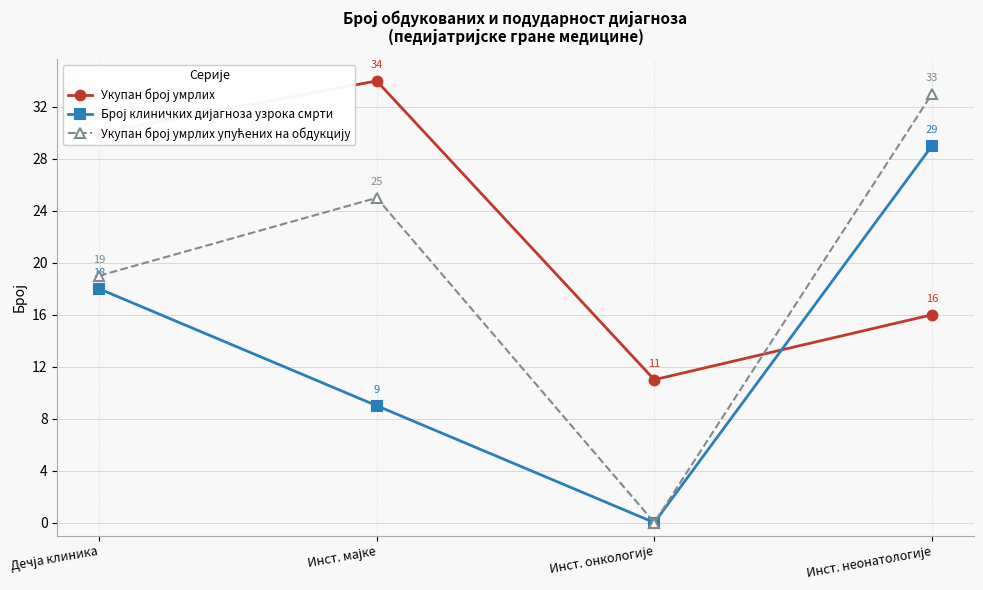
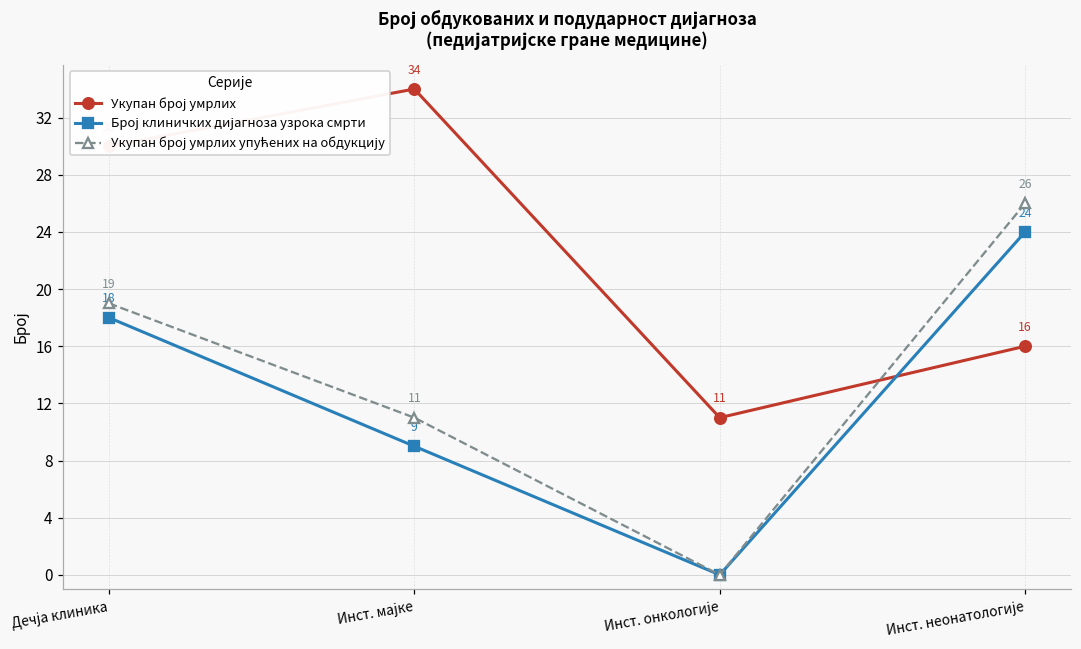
Укупан број умрлих упућених на обдукцију, Инст. мајке: 25 -> 11
Број клиничких дијагноза узрока смрти, Инст. неонатологије: 29 -> 24
Укупан број умрлих упућених на обдукцију, Инст. неонатологије: 33 -> 26
